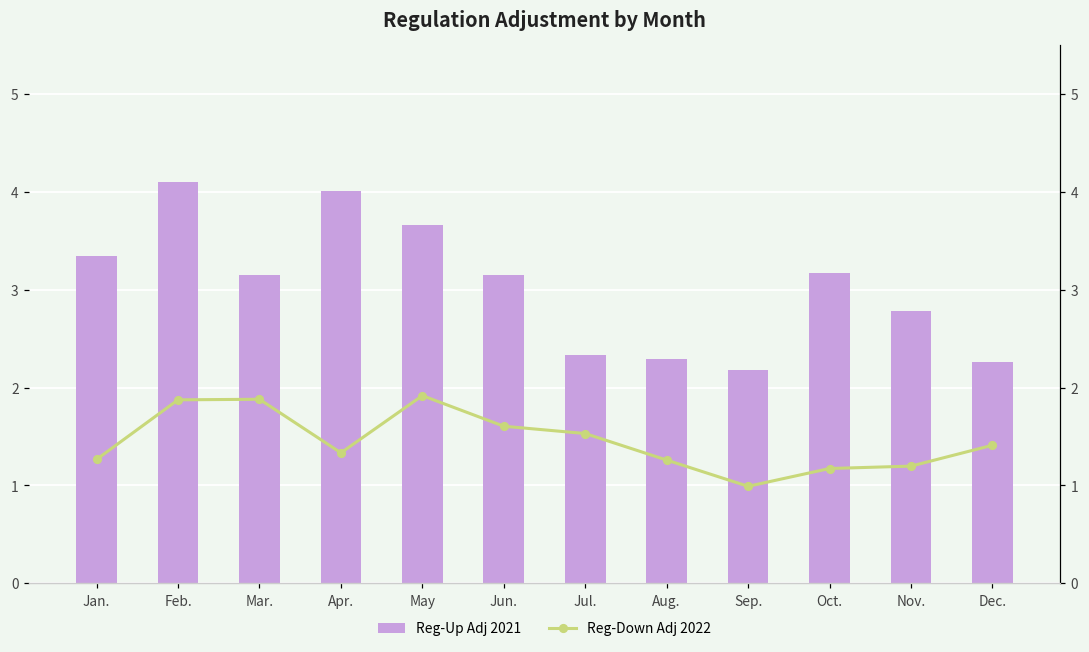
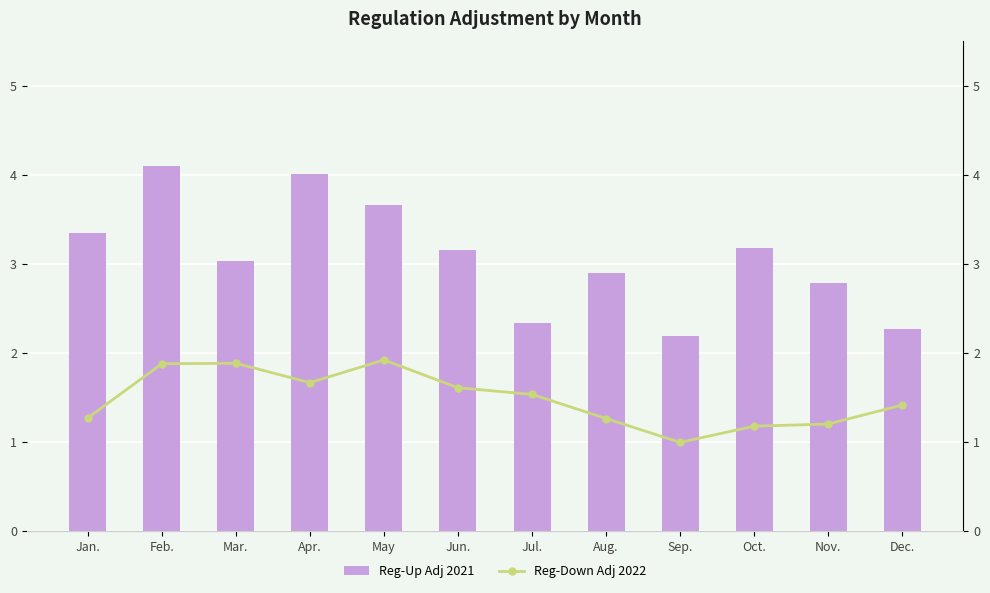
Reg-Up Adj 2021, Mar.: 3.2 -> 3.0
Reg-Up Adj 2021, Aug.: 2.3 -> 2.9
Reg-Down Adj 2022, Apr.: 1.3 -> 1.7
